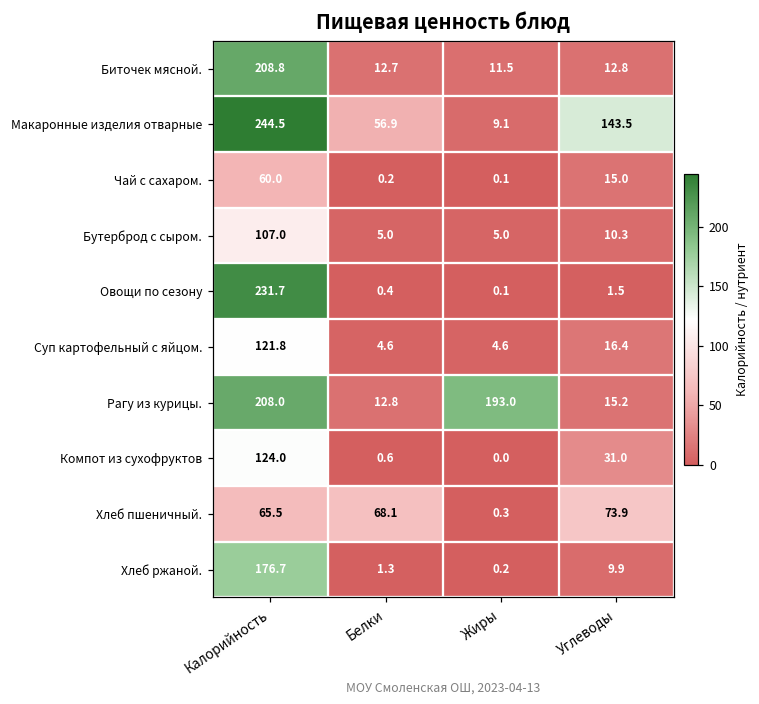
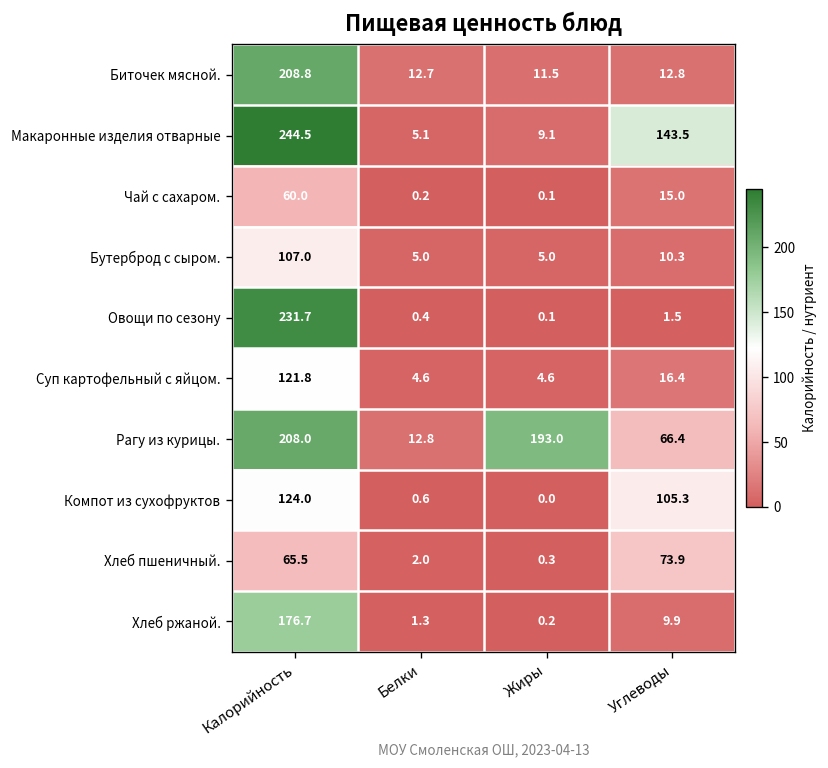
Макаронные изделия отварные, Белки: 56.9 -> 5.1
Рагу из курицы., Углеводы: 15.2 -> 66.4
Компот из сухофруктов, Углеводы: 31.0 -> 105.3
Хлеб пшеничный., Белки: 68.1 -> 2.0
